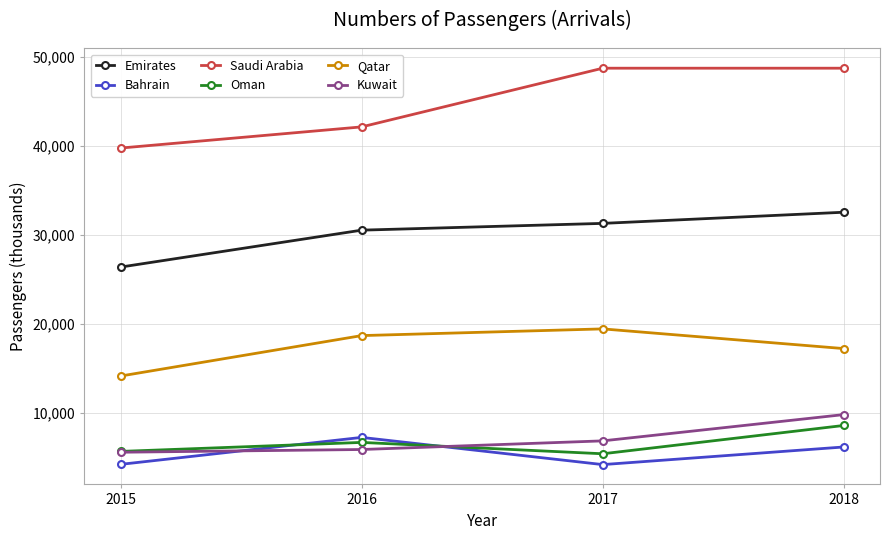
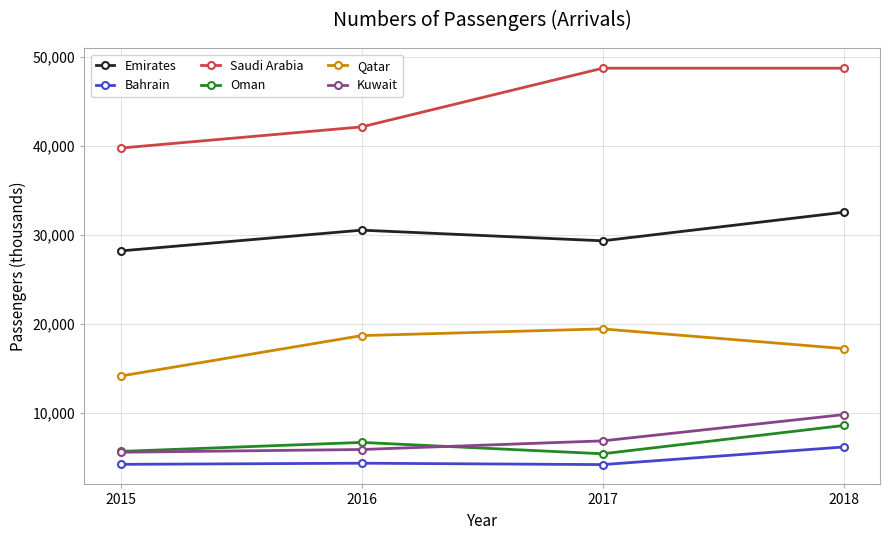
Emirates, 2015: 26,000 -> 28,000
Bahrain, 2016: 7,000 -> 4,000
Emirates, 2017: 31,000 -> 29,000
